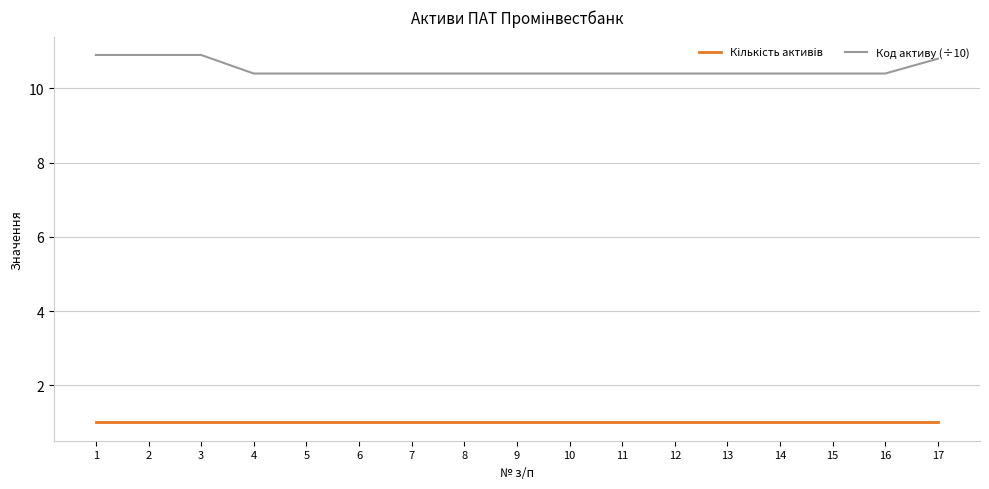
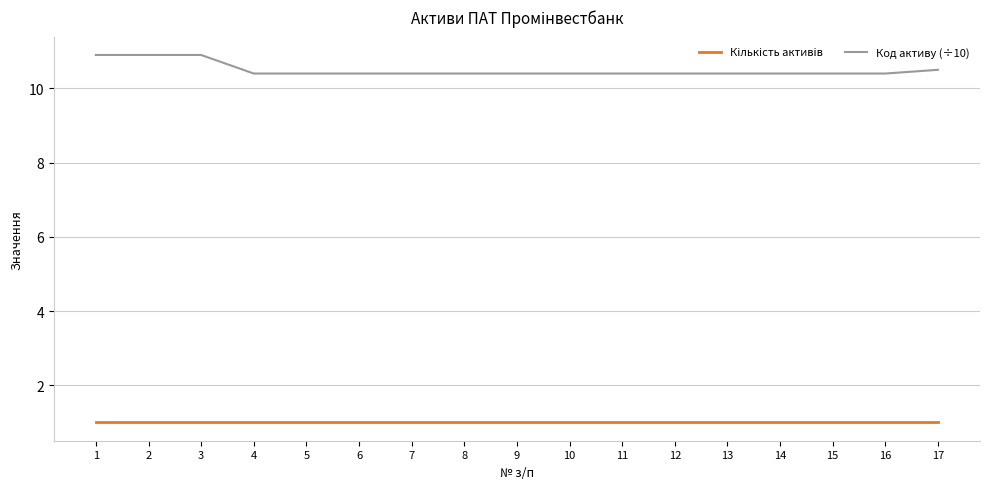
Код активу (÷10), 17: 10.8 -> 10.5
